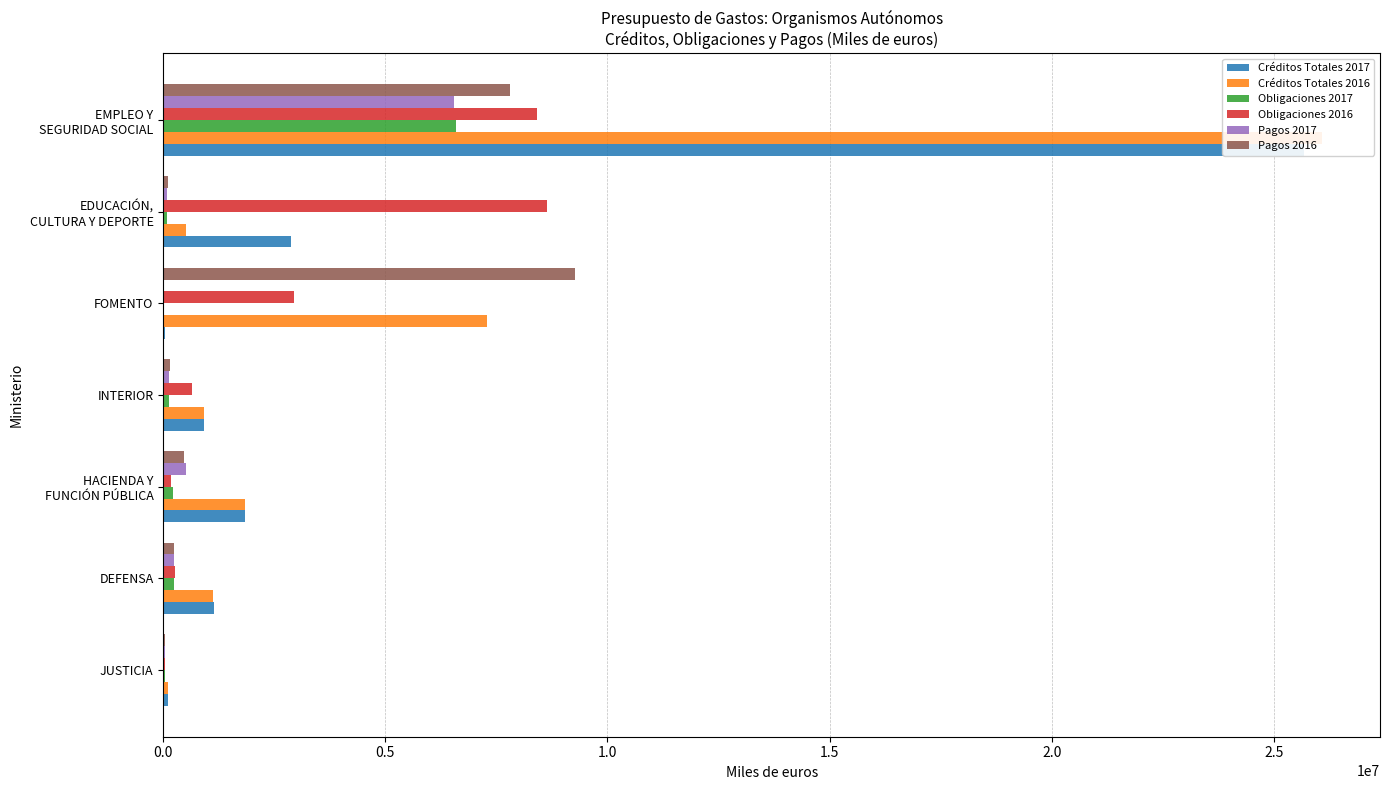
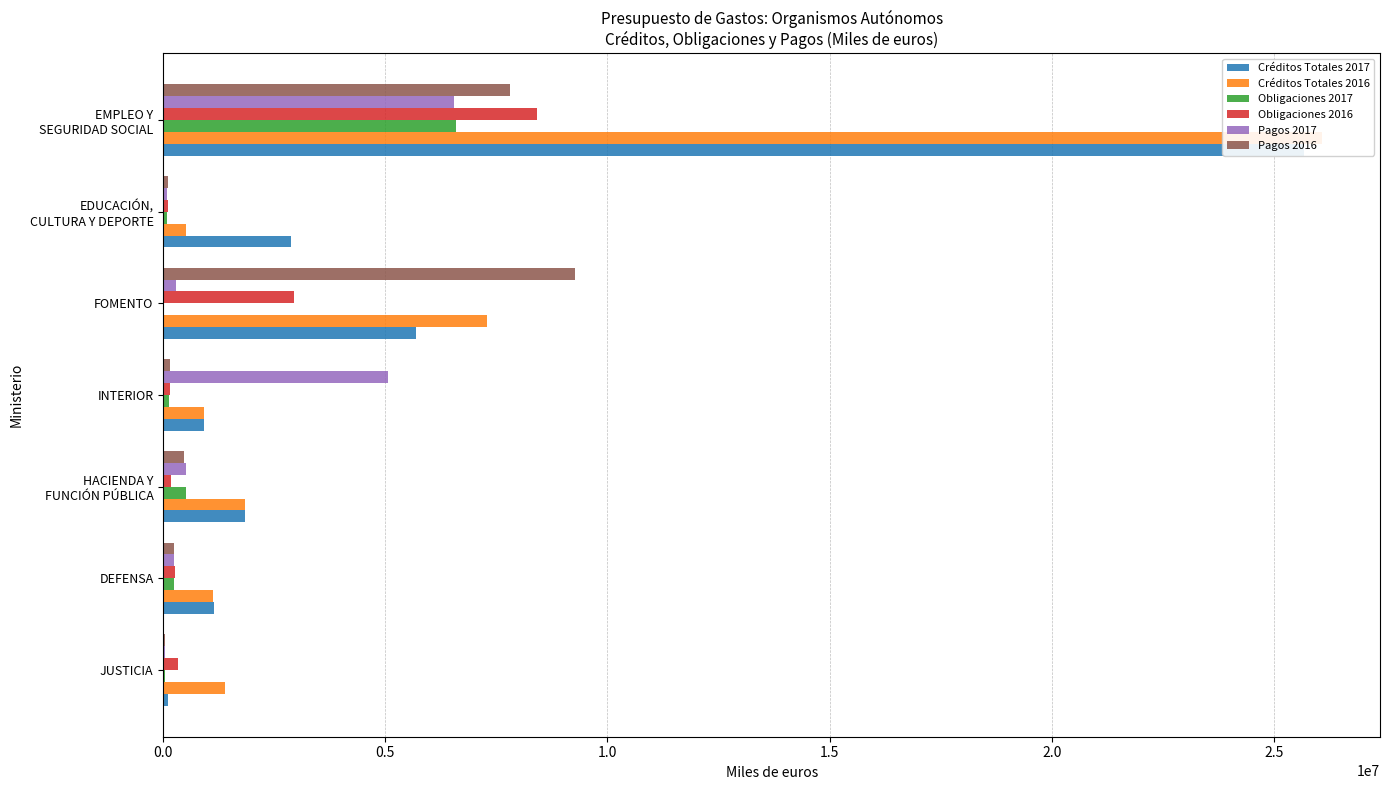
Obligaciones 2016, EDUCACIÓN, CULTURA Y DEPORTE: 8600000 -> 100000
Pagos 2017, FOMENTO: 0 -> 300000
Créditos Totales 2017, FOMENTO: 0 -> 5700000
Pagos 2017, INTERIOR: 100000 -> 5100000
Obligaciones 2016, INTERIOR: 700000 -> 200000
Obligaciones 2017, HACIENDA Y FUNCIÓN PÚBLICA: 200000 -> 500000
Obligaciones 2016, JUSTICIA: 0 -> 300000
Créditos Totales 2016, JUSTICIA: 100000 -> 1400000
